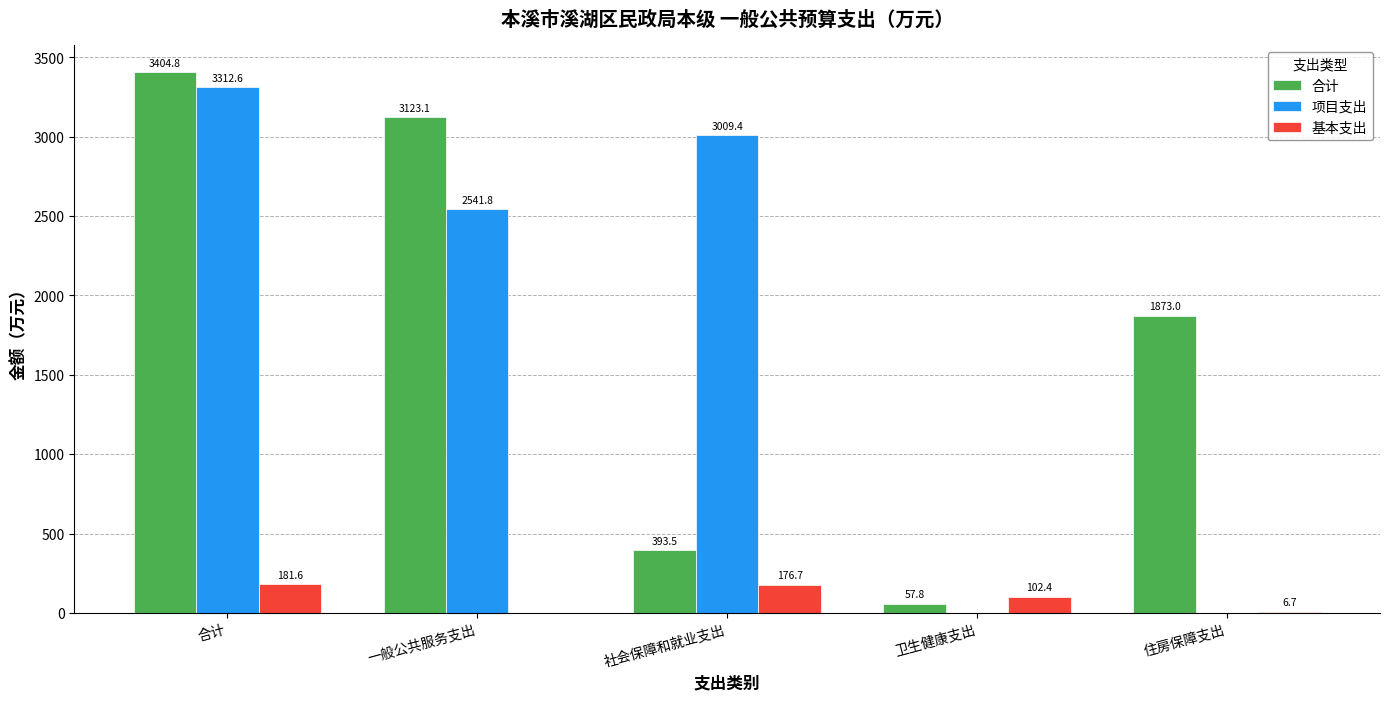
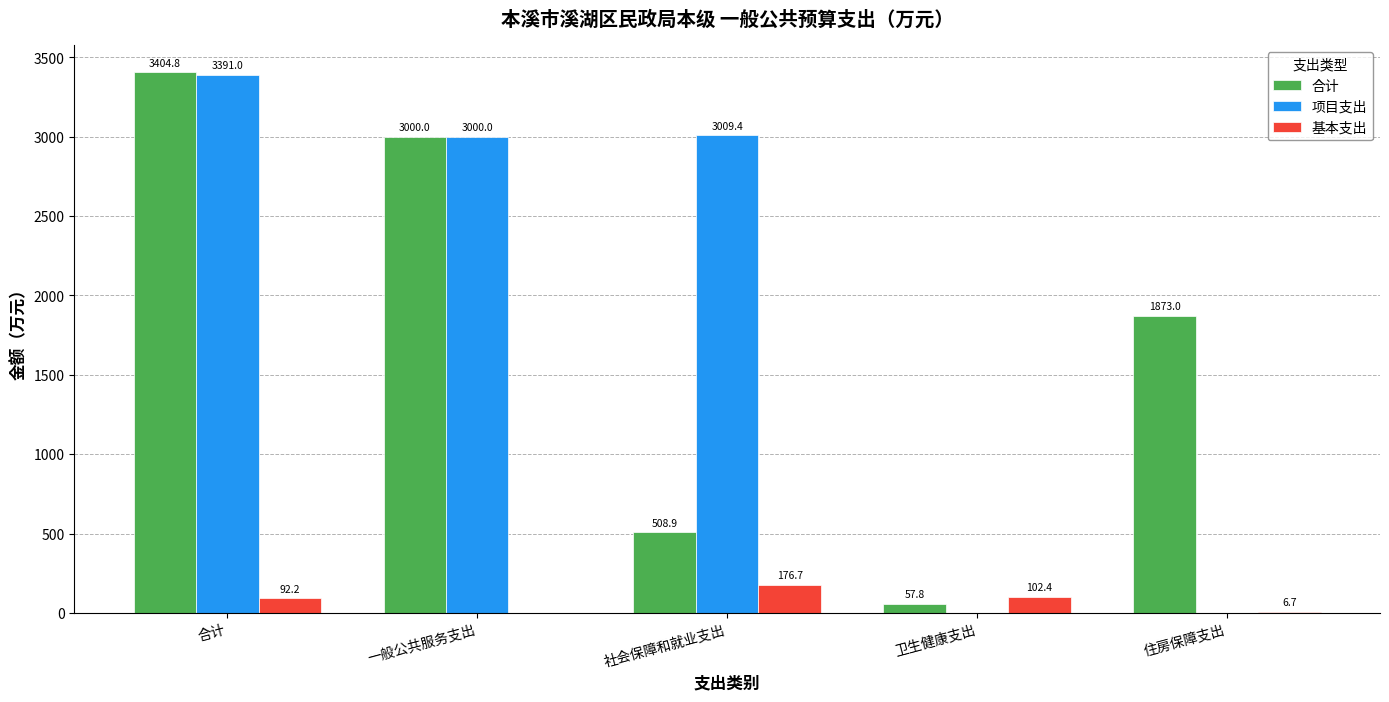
项目支出, 合计: 3312.6 -> 3391.0
基本支出, 合计: 181.6 -> 92.2
合计, 一般公共服务支出: 3123.1 -> 3000.0
项目支出, 一般公共服务支出: 2541.8 -> 3000.0
合计, 社会保障和就业支出: 393.5 -> 508.9
